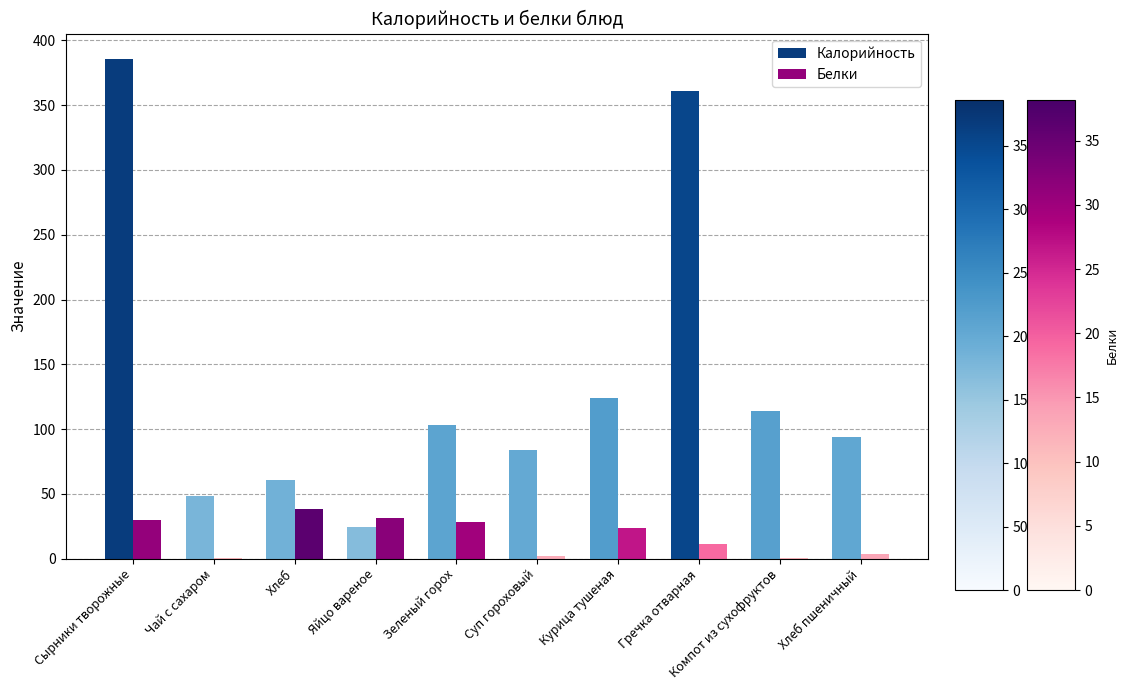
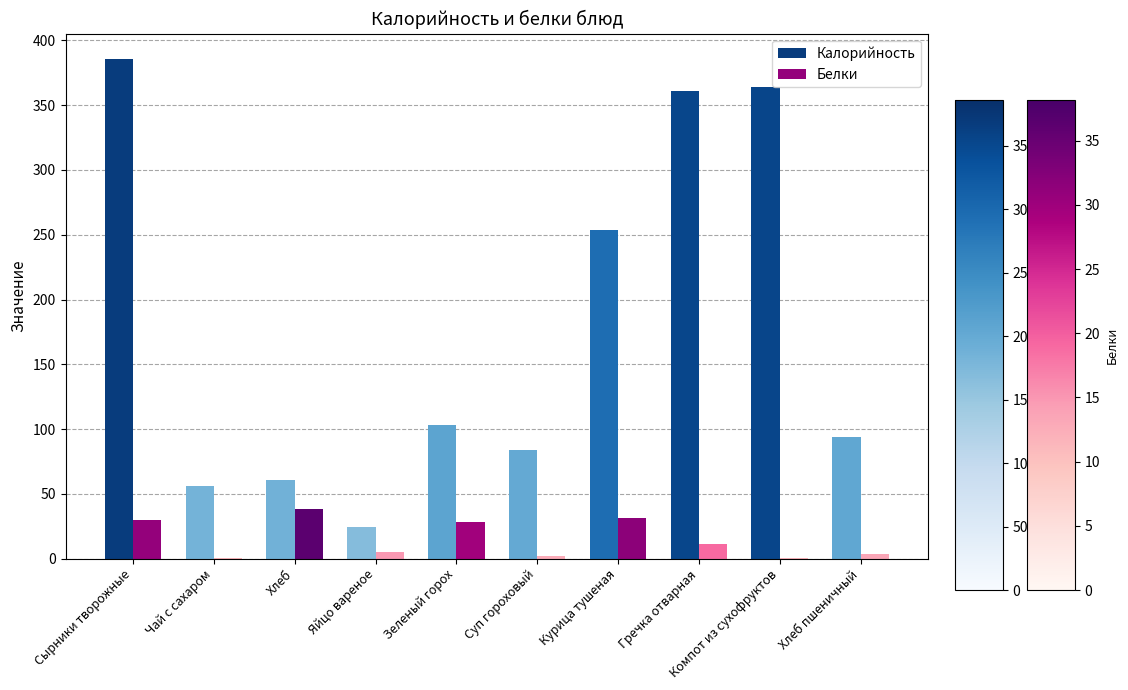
Калорийность, Чай с сахаром: 48 -> 56
Белки, Яйцо вареное: 32 -> 5
Калорийность, Курица тушеная: 124 -> 254
Белки, Курица тушеная: 24 -> 31
Калорийность, Компот из сухофруктов: 114 -> 364
